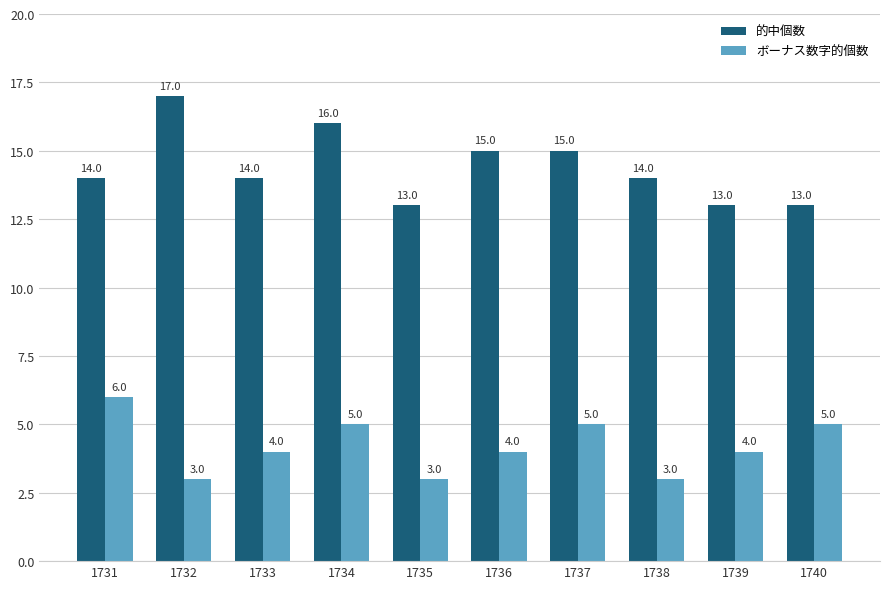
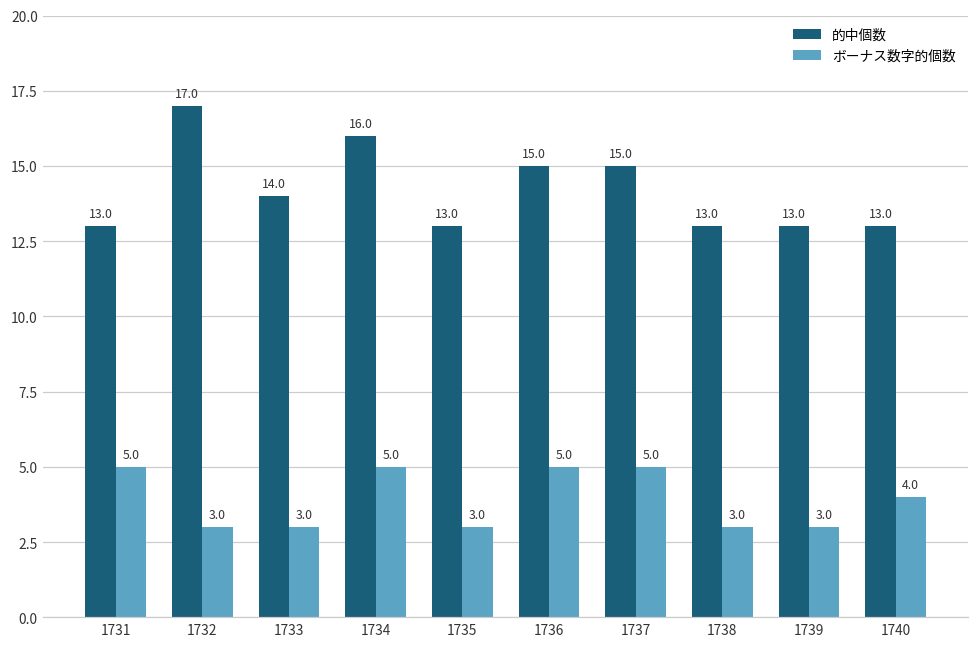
的中個数, 1731: 14.0 -> 13.0
ボーナス数字的個数, 1731: 6.0 -> 5.0
ボーナス数字的個数, 1733: 4.0 -> 3.0
ボーナス数字的個数, 1736: 4.0 -> 5.0
的中個数, 1738: 14.0 -> 13.0
ボーナス数字的個数, 1739: 4.0 -> 3.0
ボーナス数字的個数, 1740: 5.0 -> 4.0
